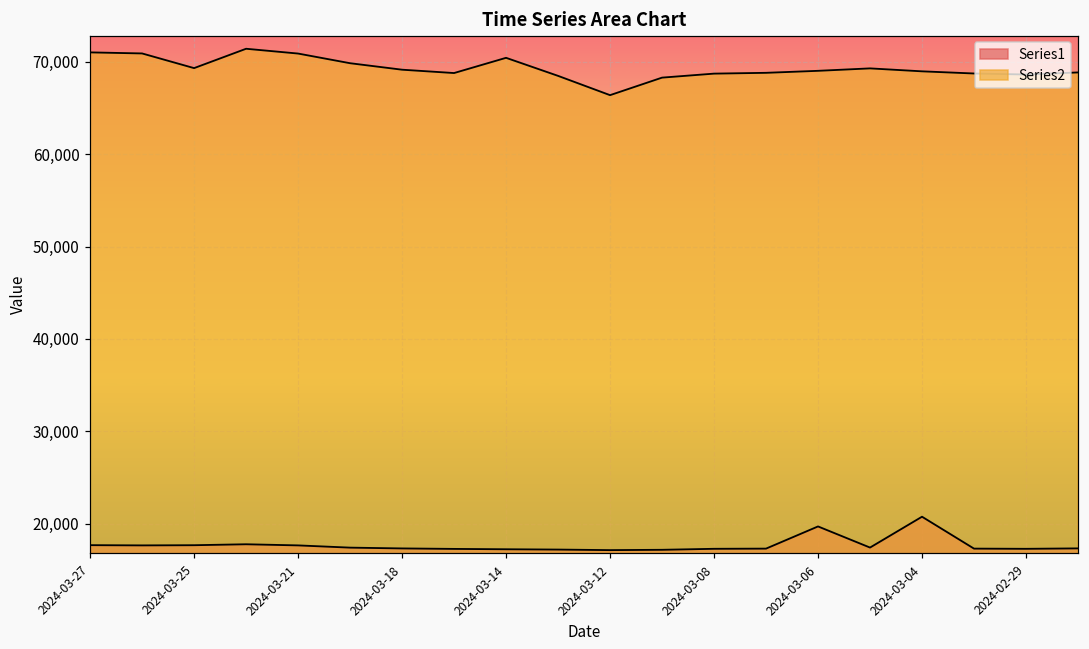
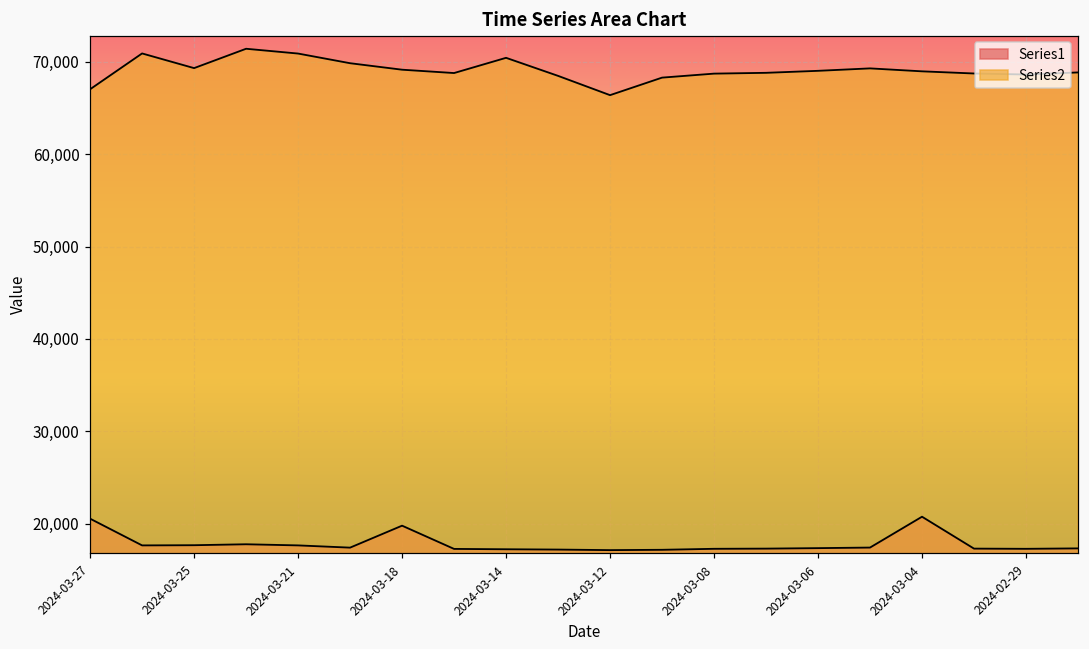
Series1, 2024-03-27: 18,000 -> 21,000
Series2, 2024-03-27: 71,000 -> 67,000
Series1, 2024-03-18: 17,000 -> 20,000
Series1, 2024-03-06: 20,000 -> 17,000
